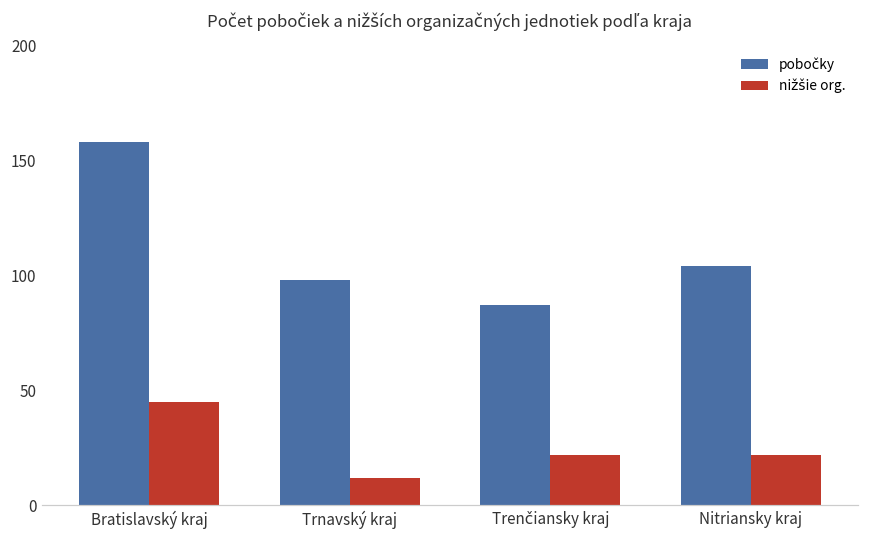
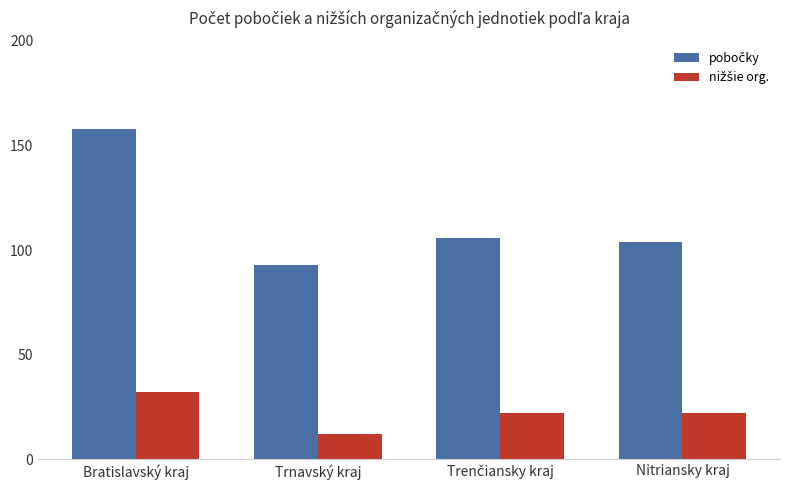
nižšie org., Bratislavský kraj: 45 -> 32
pobočky, Trnavský kraj: 98 -> 93
pobočky, Trenčiansky kraj: 87 -> 106
